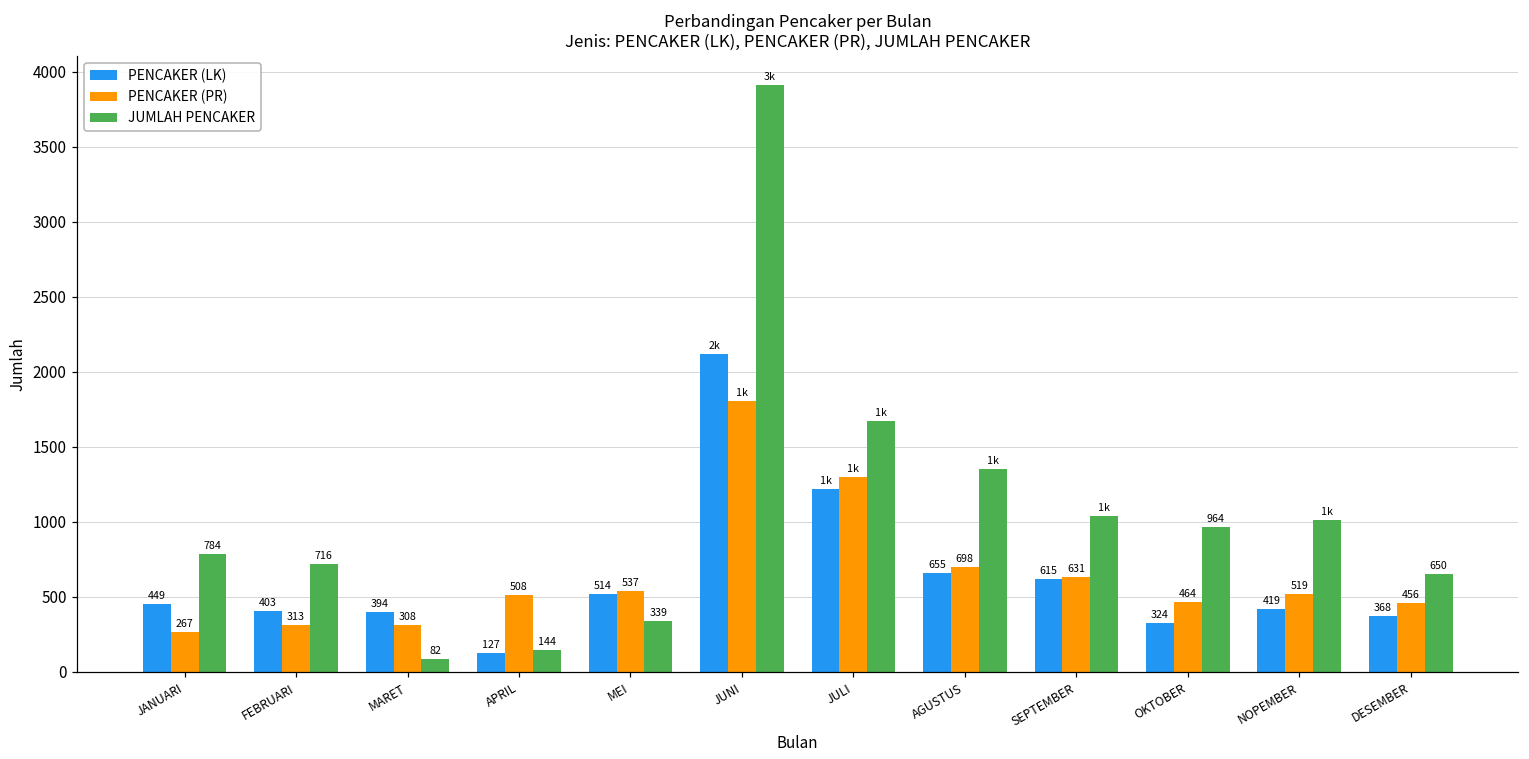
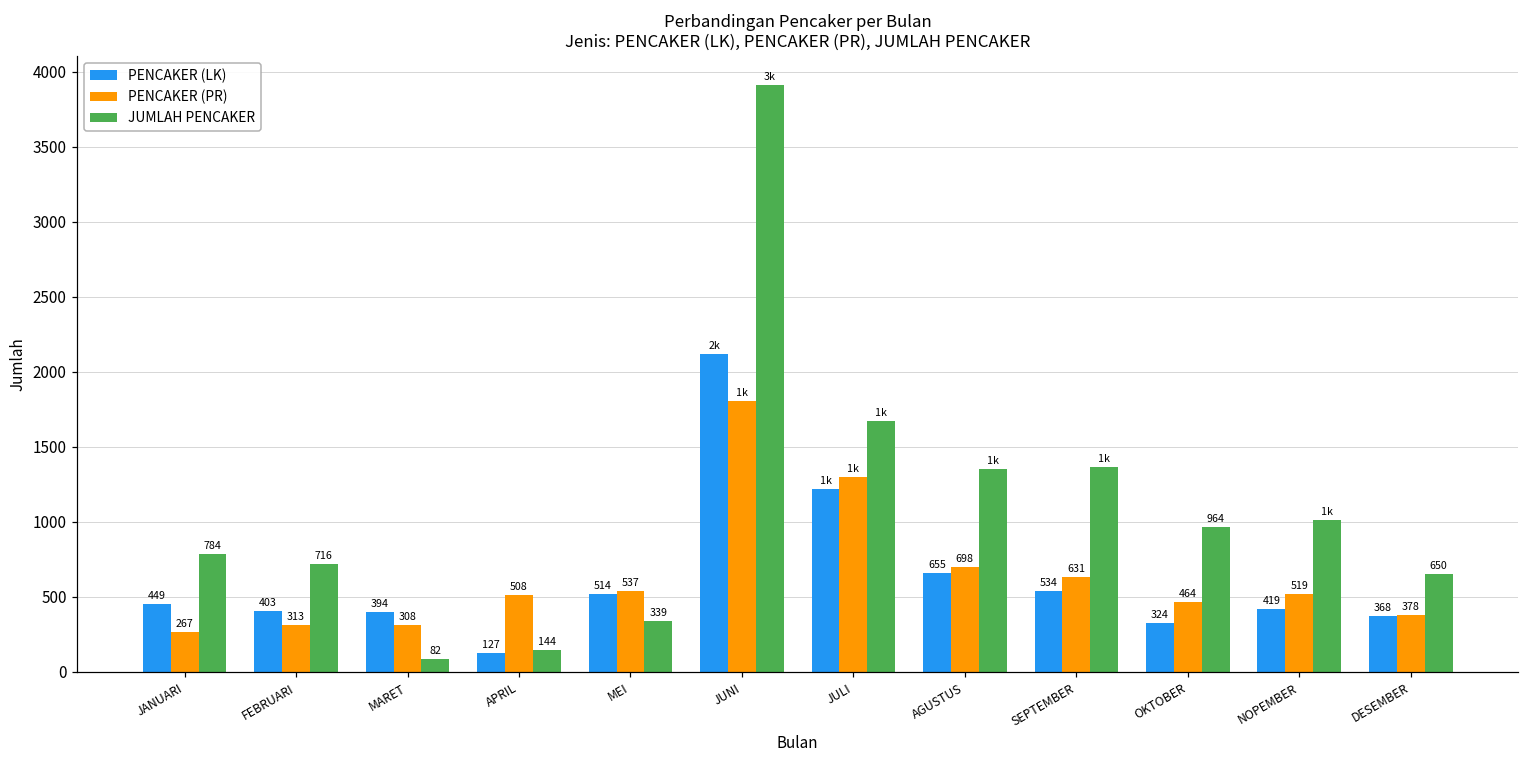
PENCAKER (LK), SEPTEMBER: 615 -> 534
JUMLAH PENCAKER, SEPTEMBER: 1040 -> 1370
PENCAKER (PR), DESEMBER: 456 -> 378
